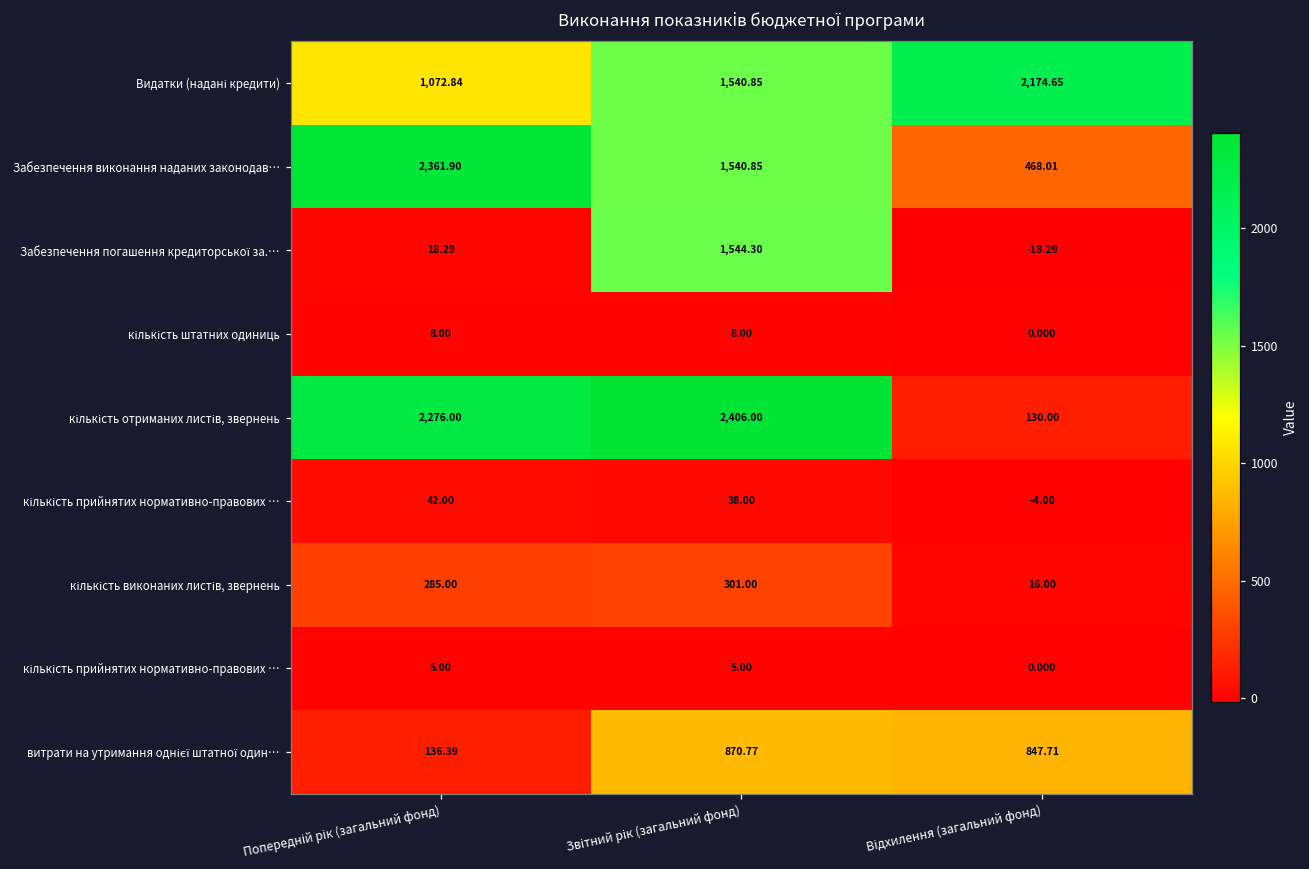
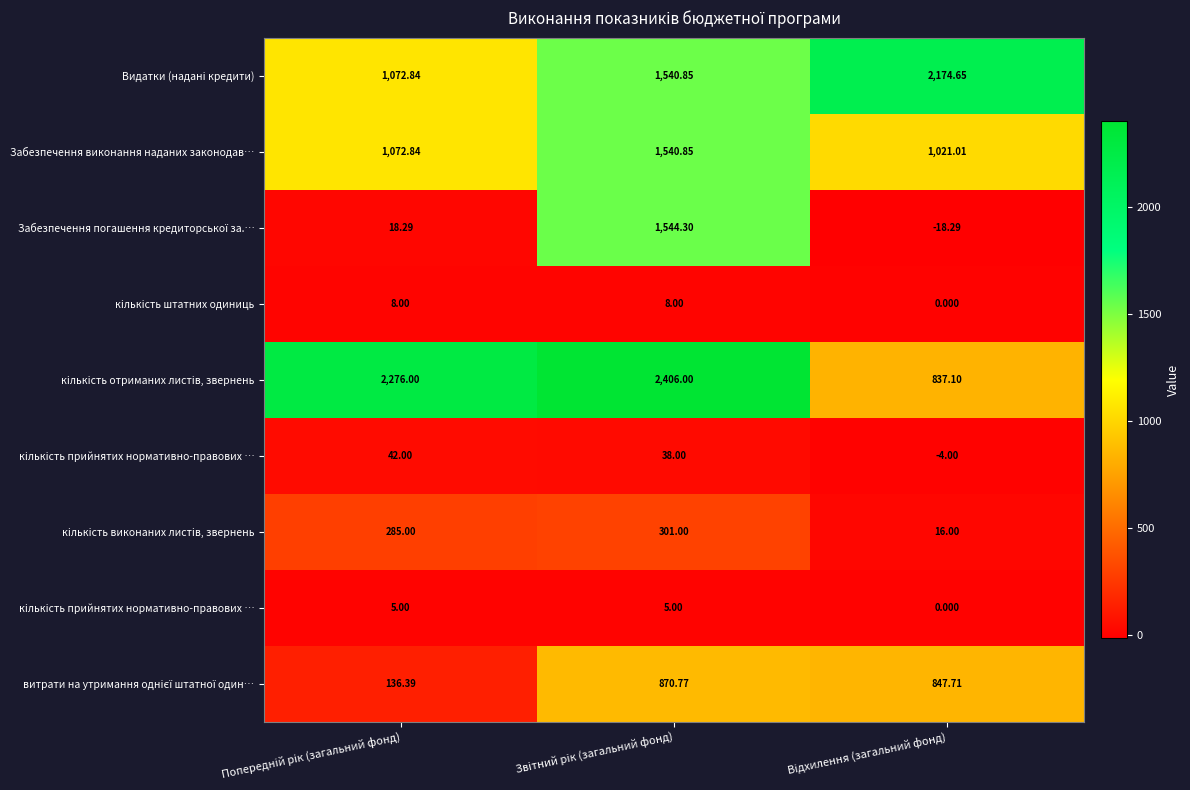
Забезпечення виконання наданих законодав…, Попередній рік (загальний фонд): 2,361.90 -> 1,072.84
Забезпечення виконання наданих законодав…, Відхилення (загальний фонд): 468.01 -> 1,021.01
кількість отриманих листів, звернень, Відхилення (загальний фонд): 130.00 -> 837.10
